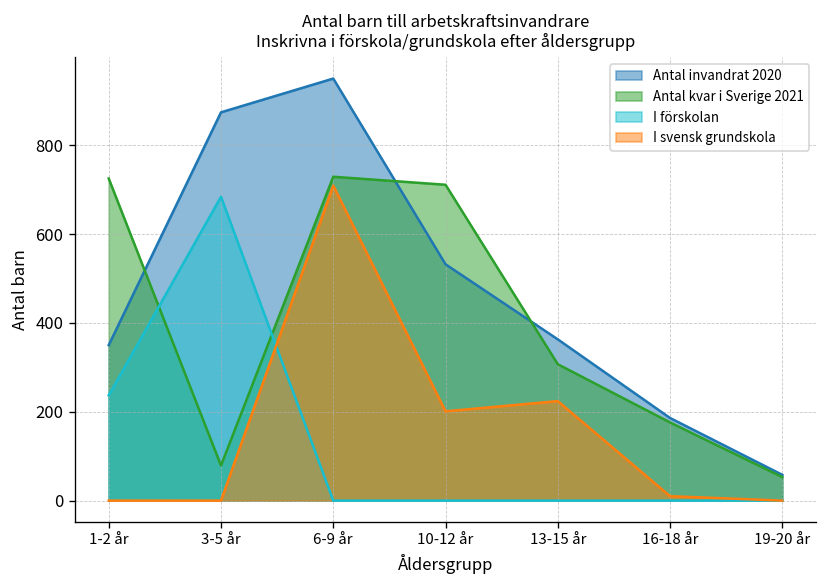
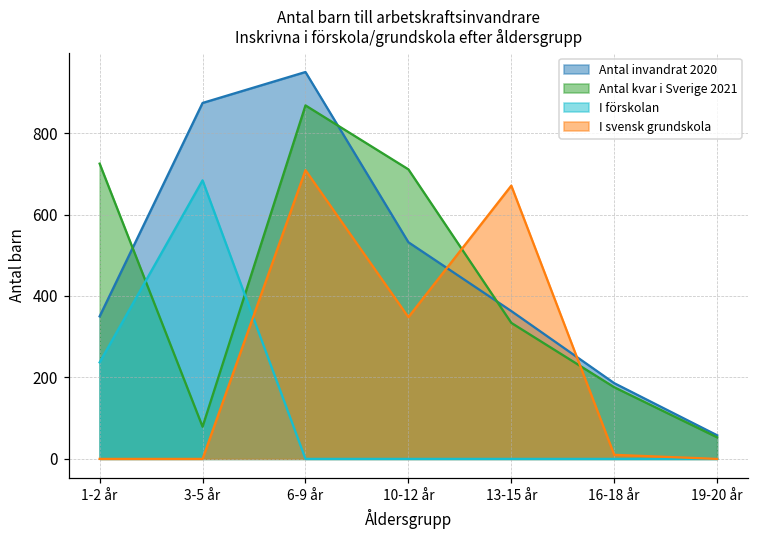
Antal kvar i Sverige 2021, 6-9 år: 730 -> 870
I svensk grundskola, 10-12 år: 200 -> 350
Antal kvar i Sverige 2021, 13-15 år: 310 -> 330
I svensk grundskola, 13-15 år: 220 -> 670
